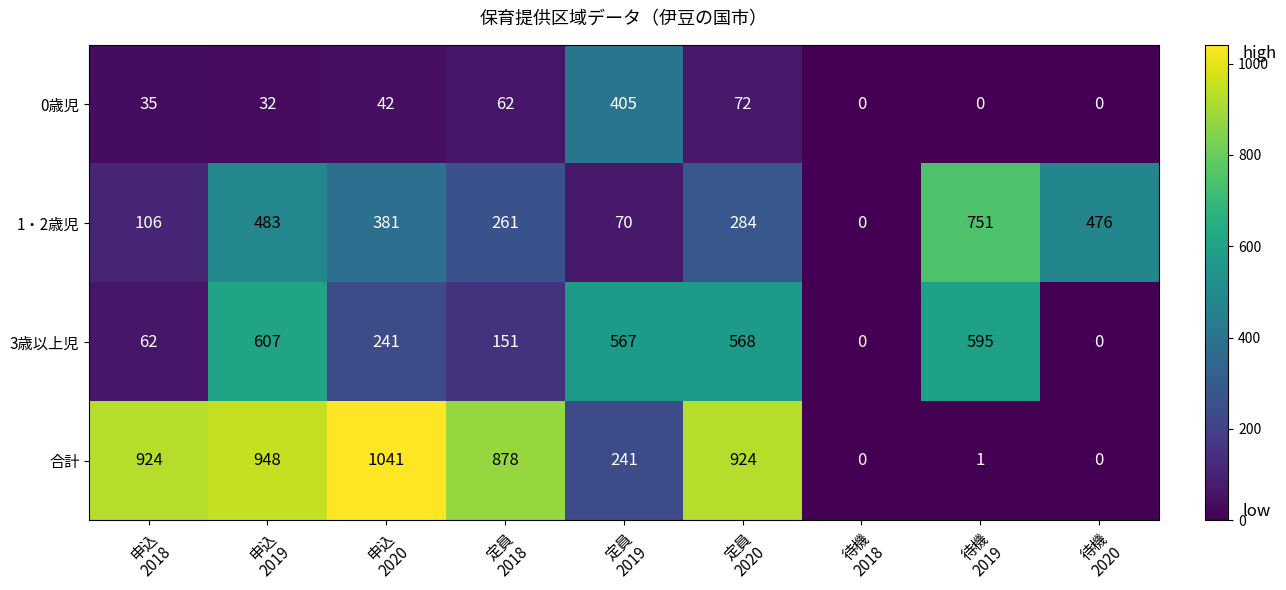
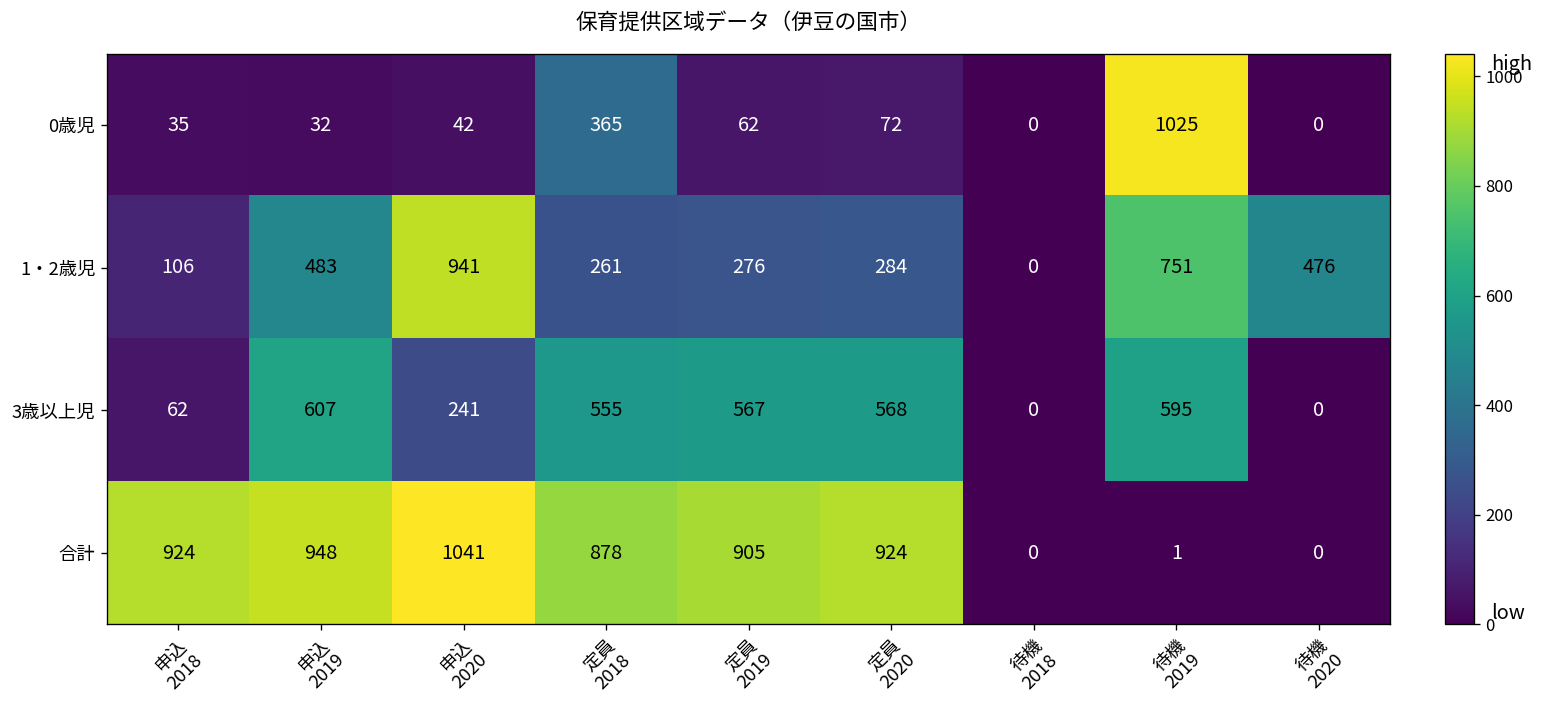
0歳児, 定員 2018: 62 -> 365
0歳児, 定員 2019: 405 -> 62
0歳児, 待機 2019: 0 -> 1025
1・2歳児, 申込 2020: 381 -> 941
1・2歳児, 定員 2019: 70 -> 276
3歳以上児, 定員 2018: 151 -> 555
合計, 定員 2019: 241 -> 905
